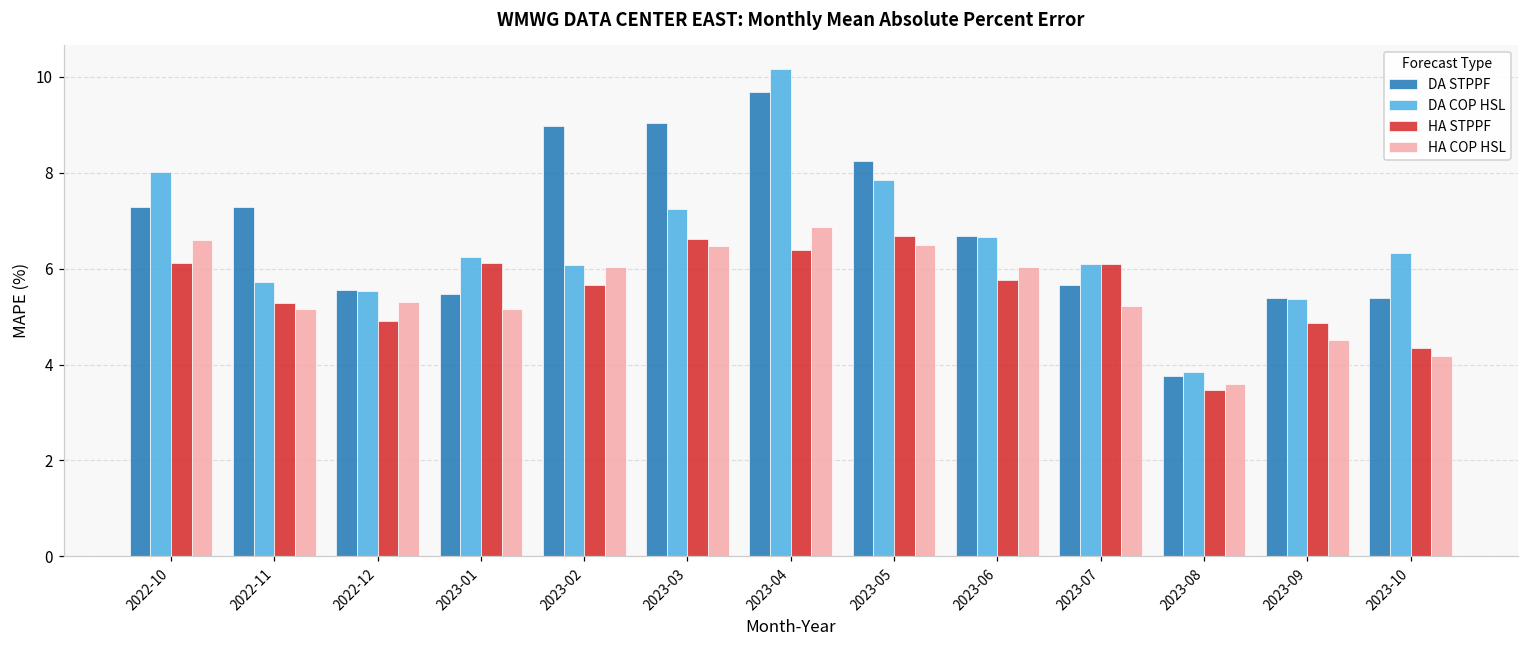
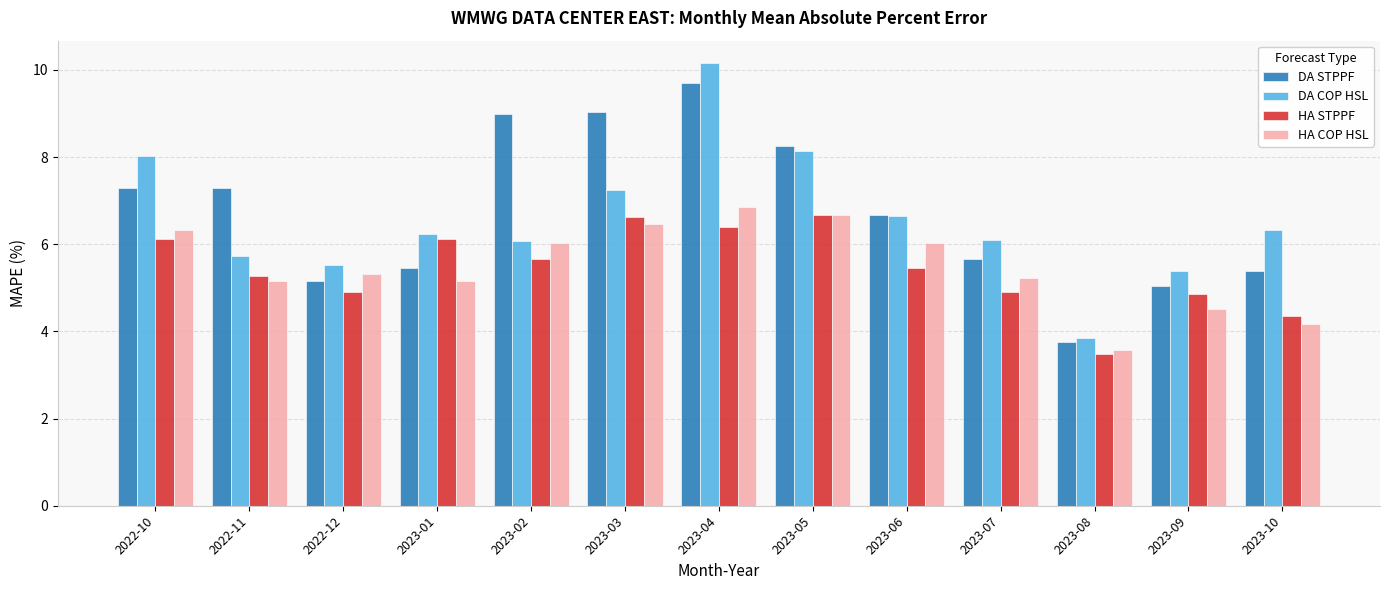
HA COP HSL, 2022-10: 6.6 -> 6.3
DA STPPF, 2022-12: 5.6 -> 5.2
DA COP HSL, 2023-05: 7.8 -> 8.1
HA COP HSL, 2023-05: 6.5 -> 6.7
HA STPPF, 2023-06: 5.8 -> 5.5
HA STPPF, 2023-07: 6.1 -> 4.9
DA STPPF, 2023-09: 5.4 -> 5.0
